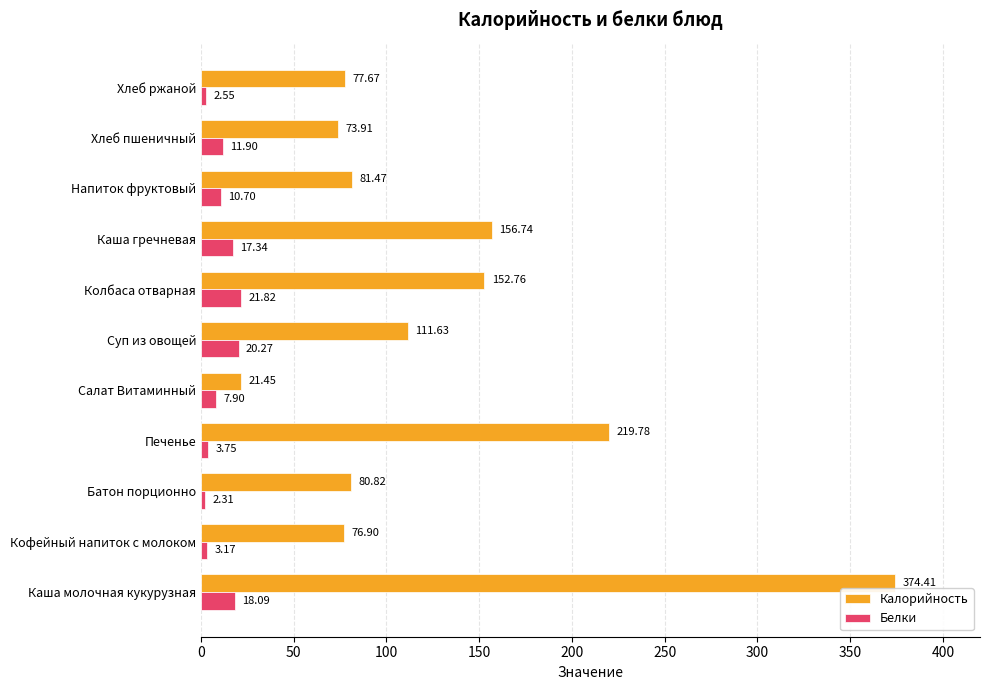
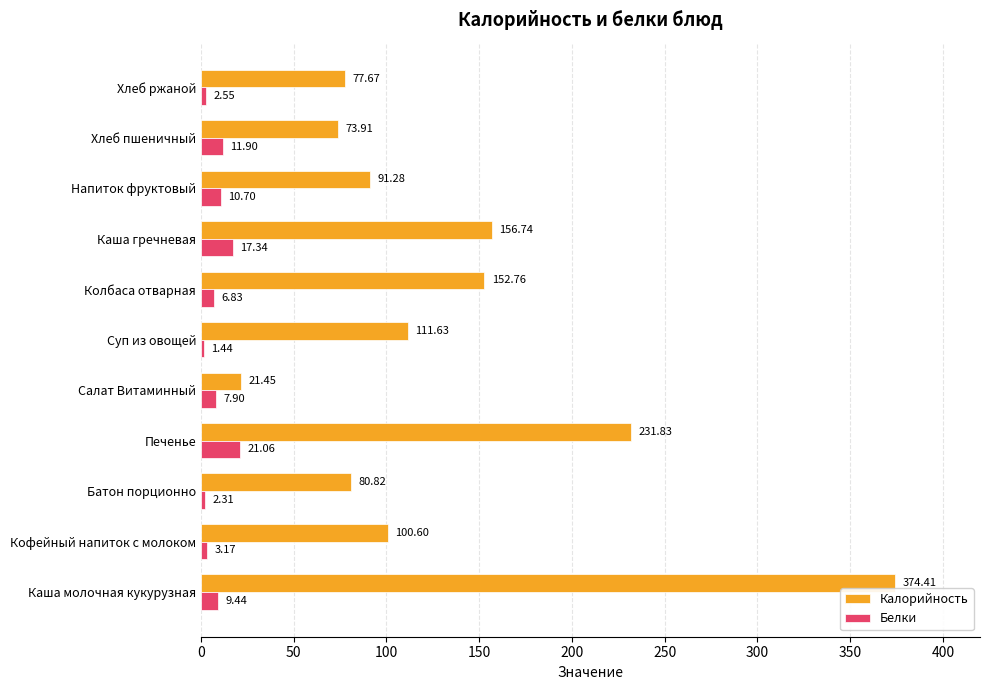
Калорийность, Напиток фруктовый: 81.47 -> 91.28
Белки, Колбаса отварная: 21.82 -> 6.83
Белки, Суп из овощей: 20.27 -> 1.44
Калорийность, Печенье: 219.78 -> 231.83
Белки, Печенье: 3.75 -> 21.06
Калорийность, Кофейный напиток с молоком: 76.90 -> 100.60
Белки, Каша молочная кукурузная: 18.09 -> 9.44
